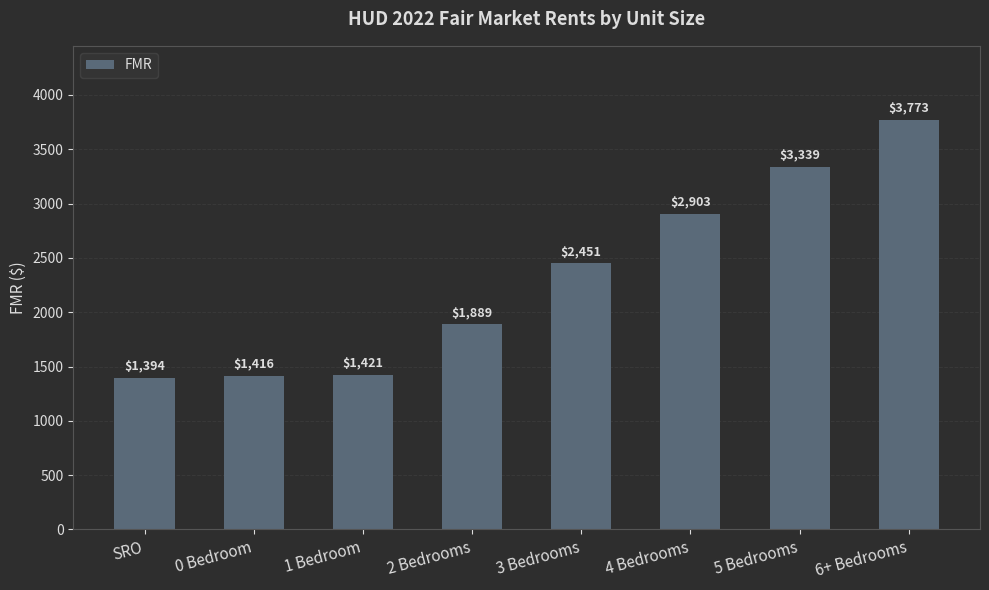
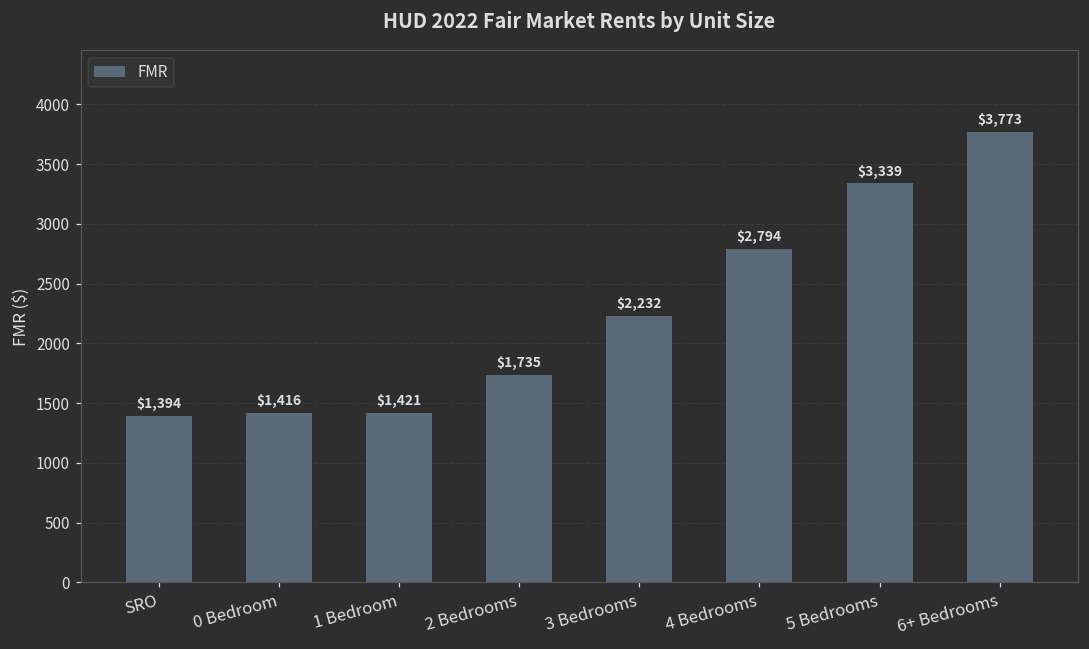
2 Bedrooms: $1,889 -> $1,735
3 Bedrooms: $2,451 -> $2,232
4 Bedrooms: $2,903 -> $2,794
